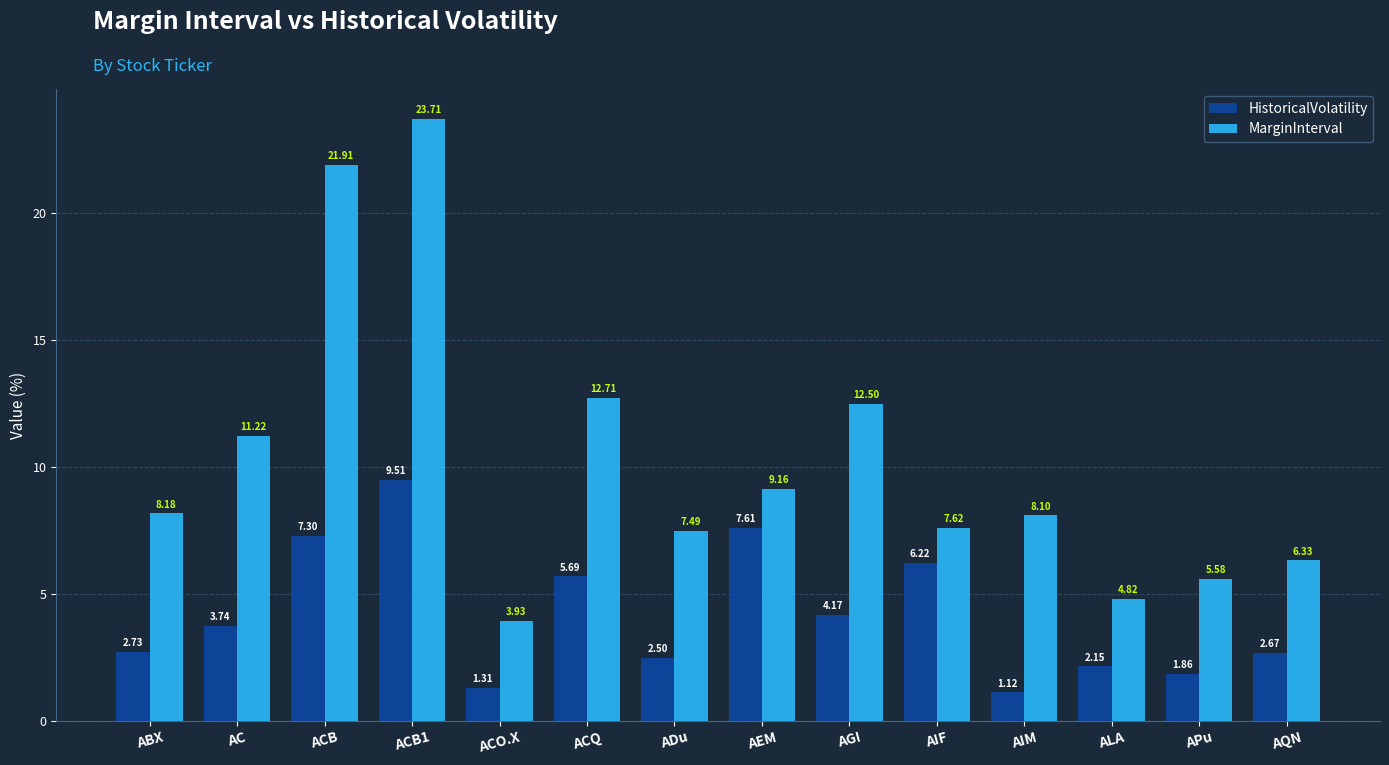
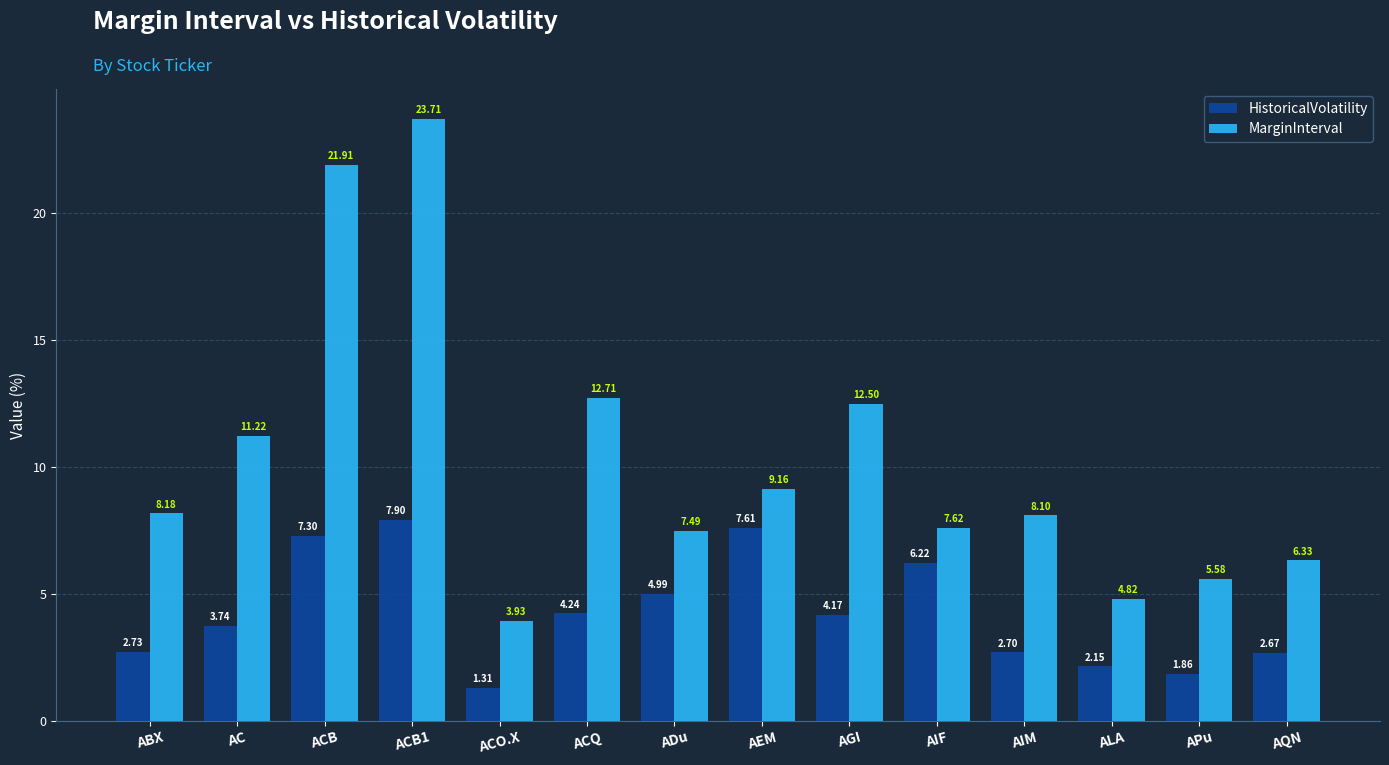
HistoricalVolatility, ACB1: 9.51 -> 7.90
HistoricalVolatility, ACQ: 5.69 -> 4.24
HistoricalVolatility, ADu: 2.50 -> 4.99
HistoricalVolatility, AIM: 1.12 -> 2.70
